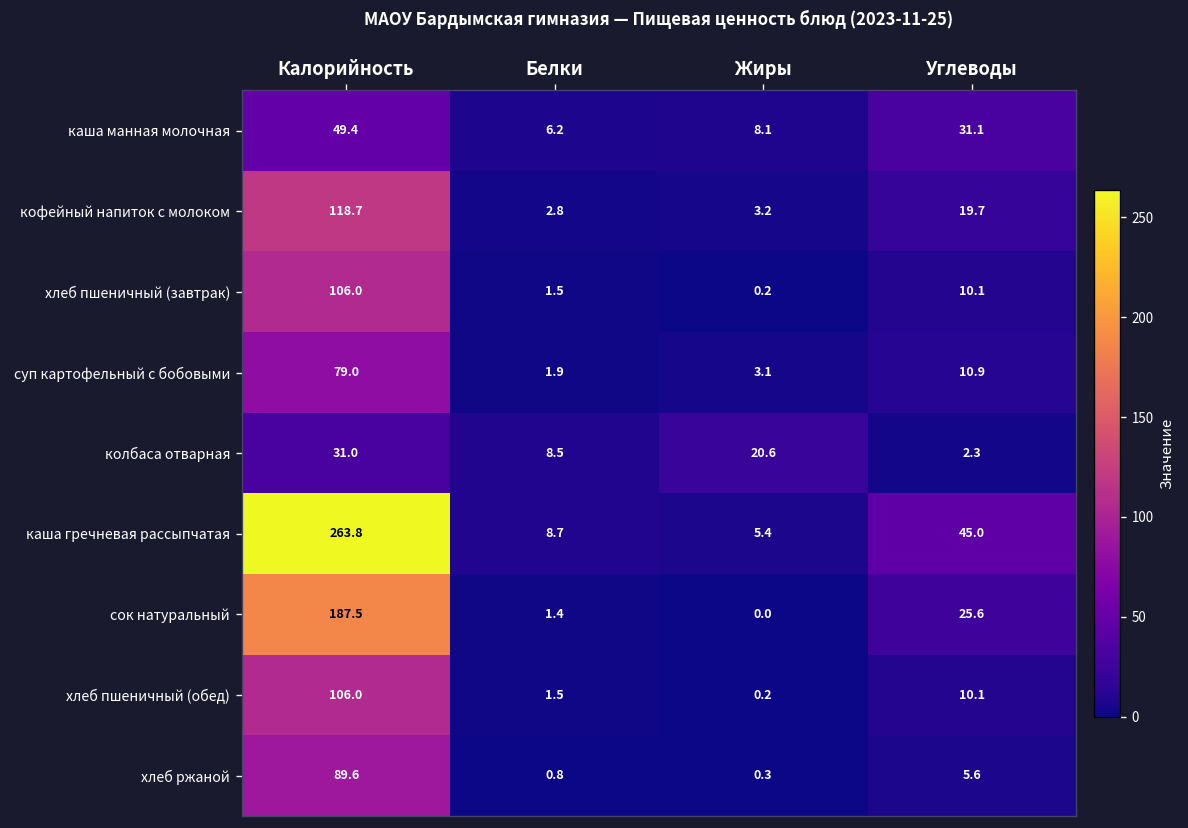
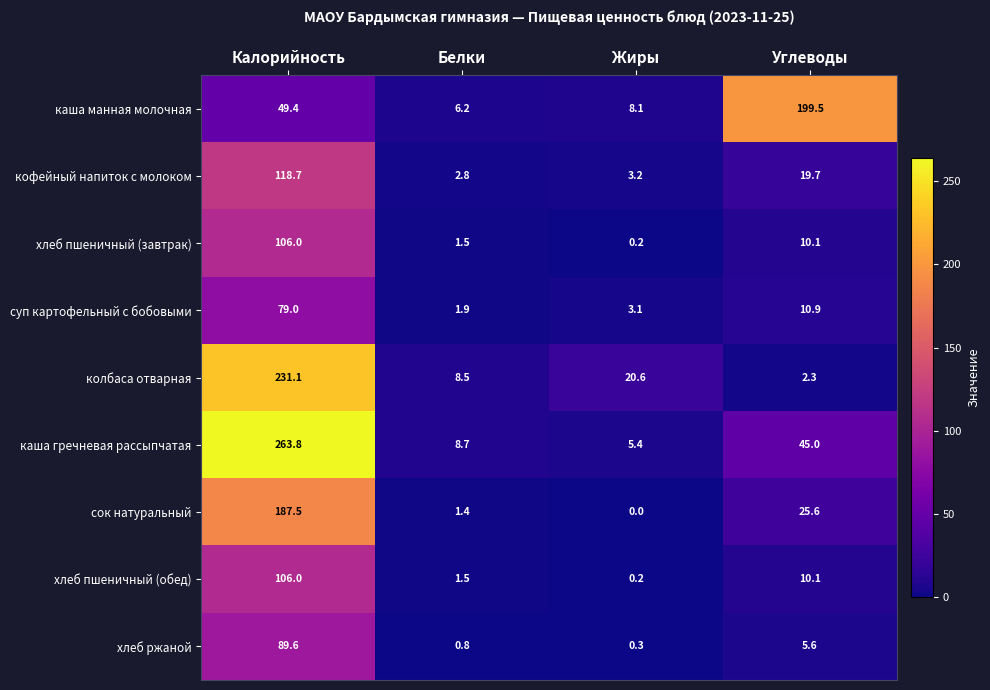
каша манная молочная, Углеводы: 31.1 -> 199.5
колбаса отварная, Калорийность: 31.0 -> 231.1
